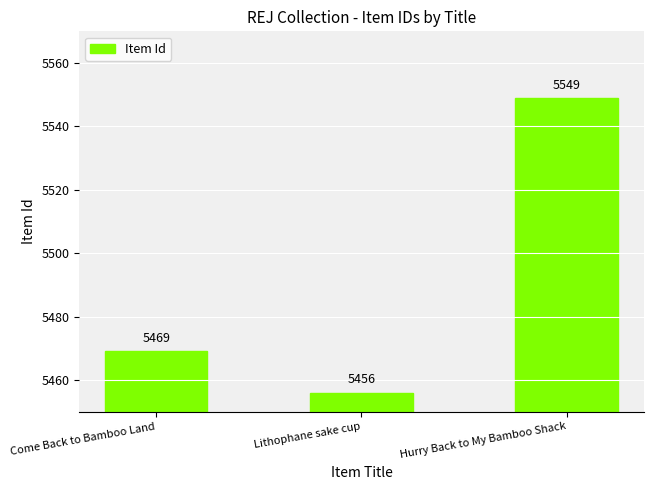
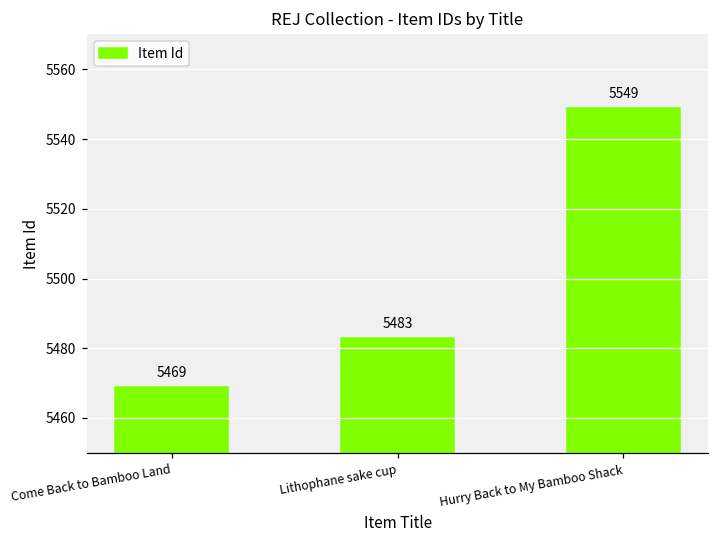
Lithophane sake cup: 5456 -> 5483
